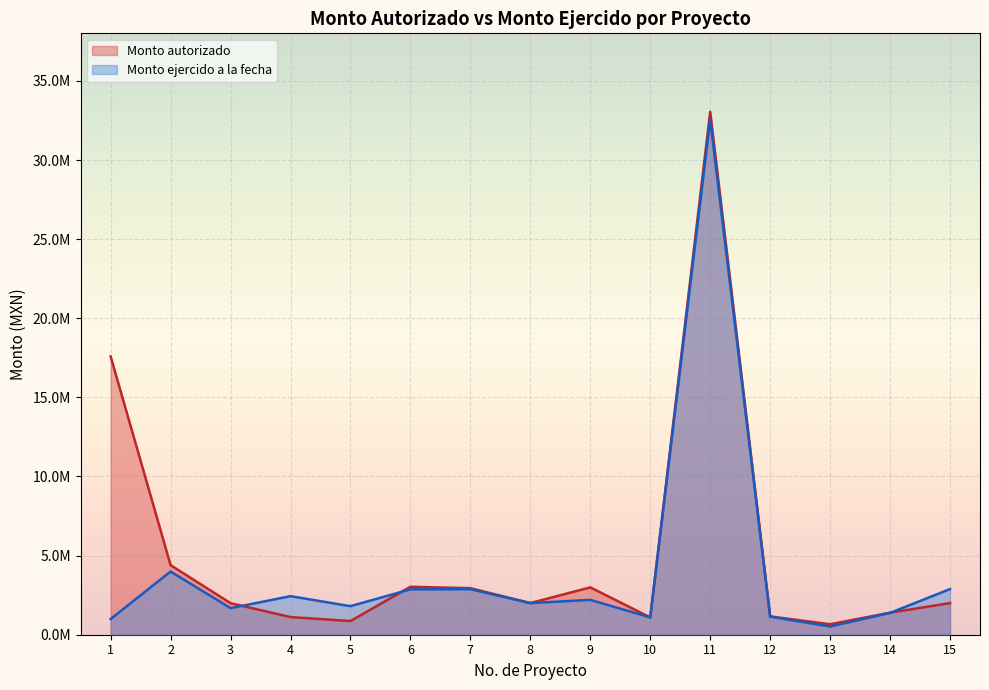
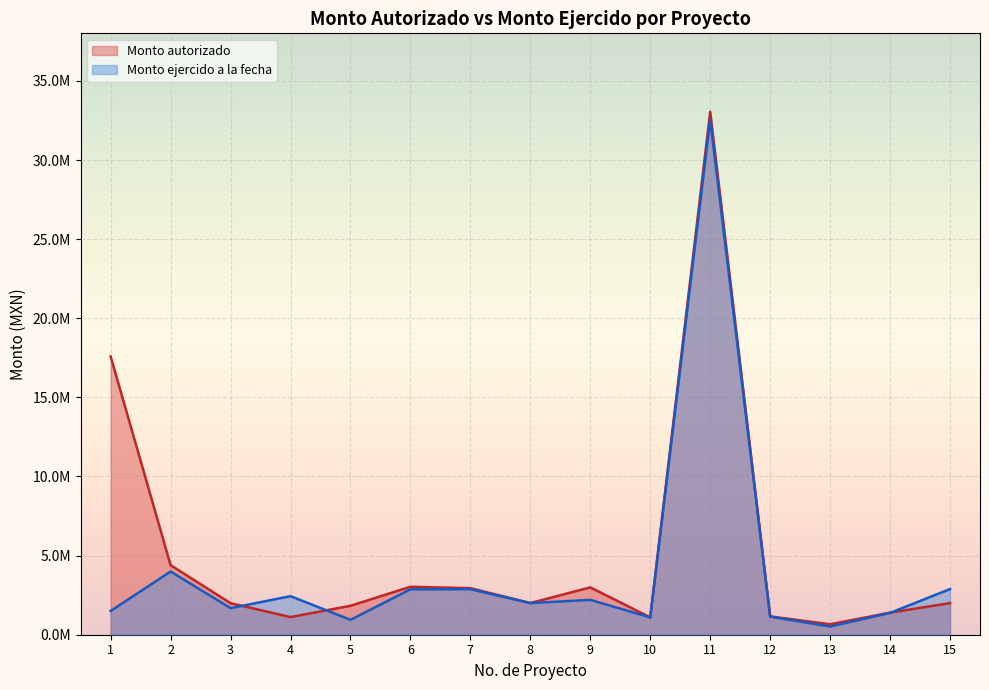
Monto ejercido a la fecha, 1: 1000000 -> 1500000
Monto autorizado, 5: 900000 -> 1800000
Monto ejercido a la fecha, 5: 1800000 -> 900000
